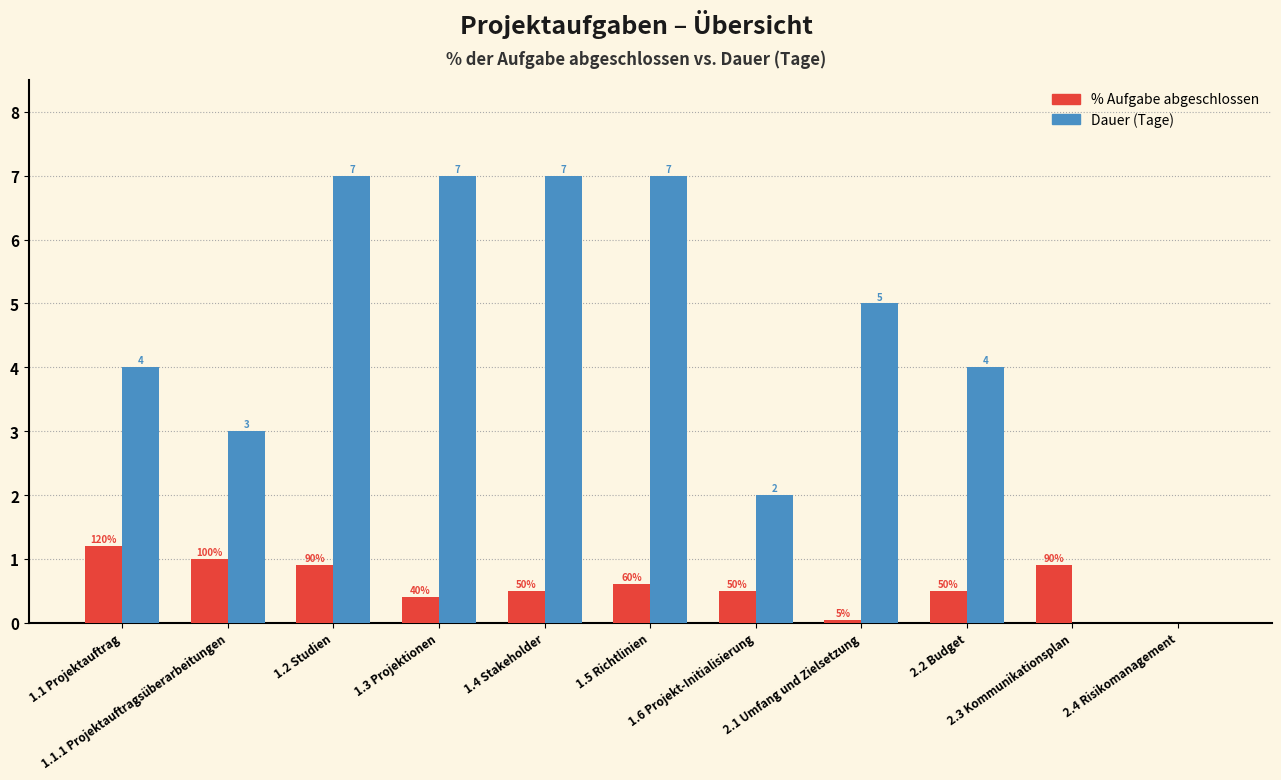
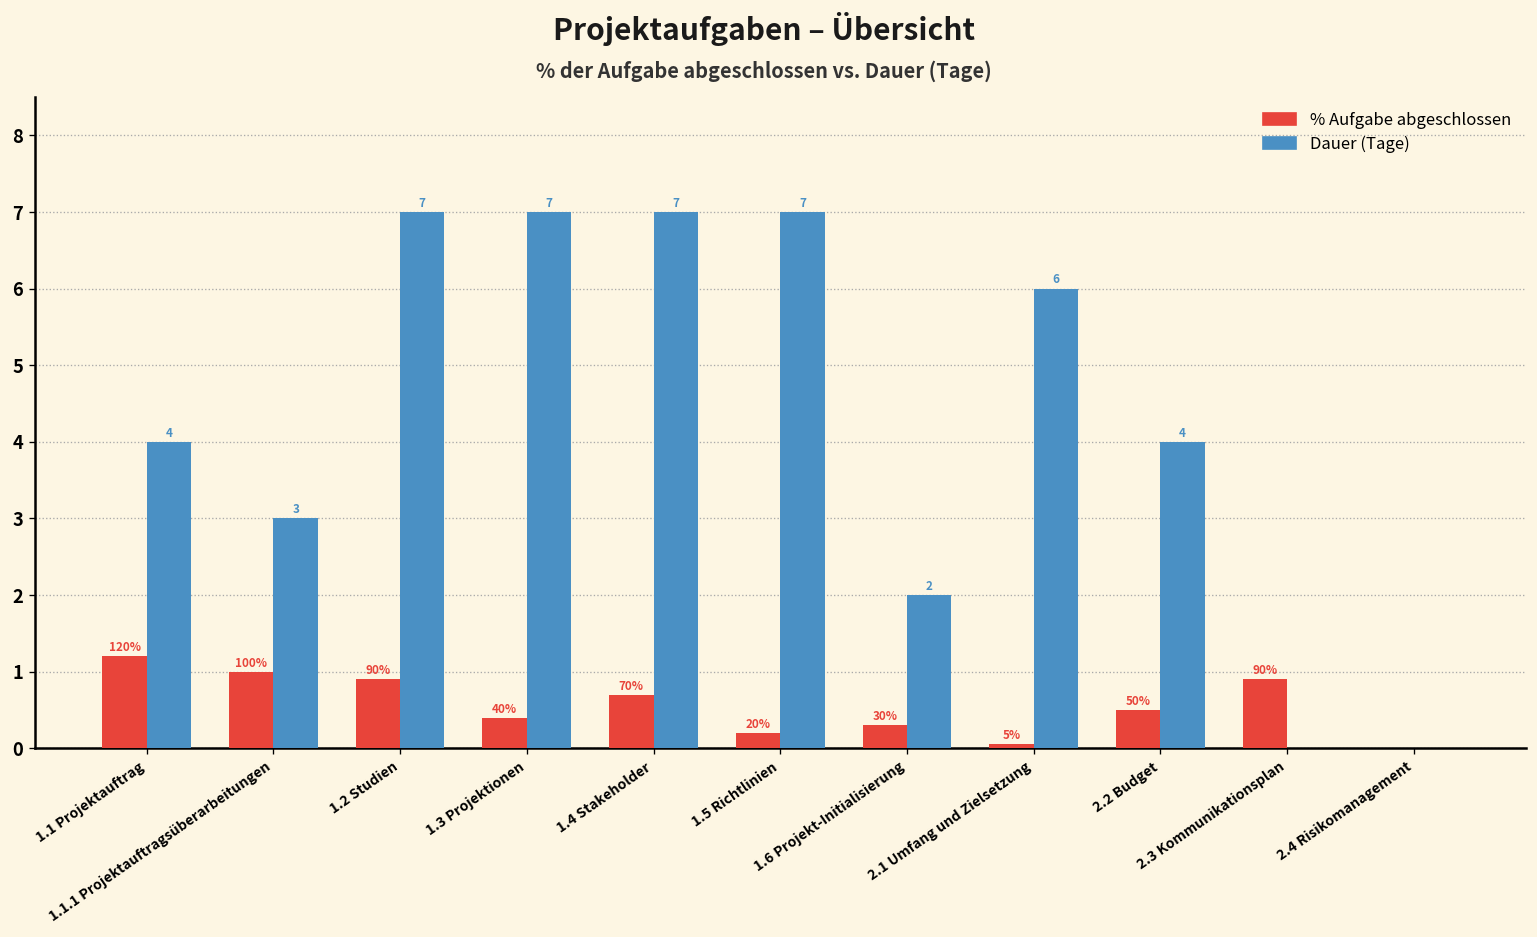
% Aufgabe abgeschlossen, 1.4 Stakeholder: 50% -> 70%
% Aufgabe abgeschlossen, 1.5 Richtlinien: 60% -> 20%
% Aufgabe abgeschlossen, 1.6 Projekt-Initialisierung: 50% -> 30%
Dauer (Tage), 2.1 Umfang und Zielsetzung: 5 -> 6
